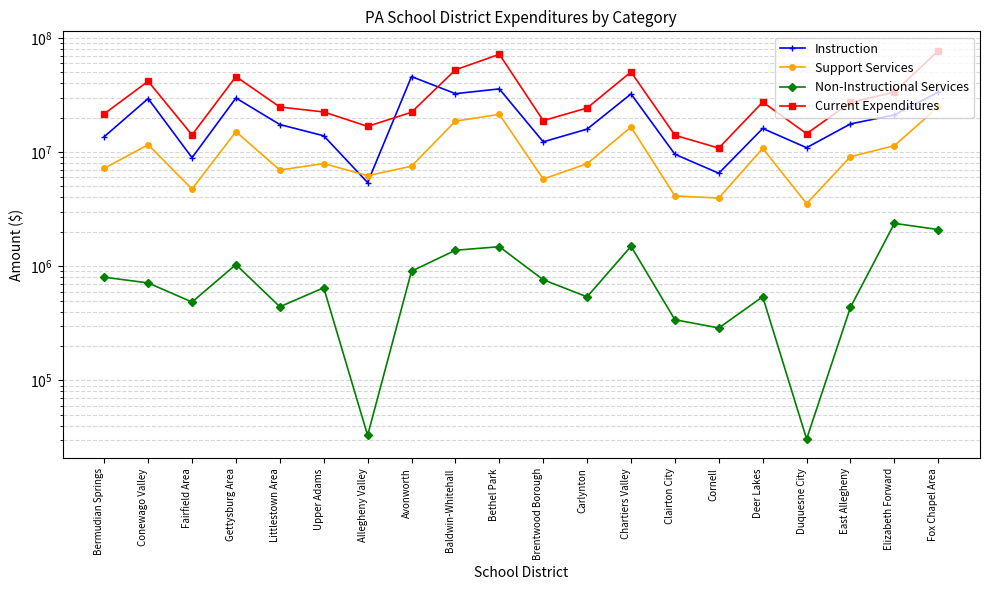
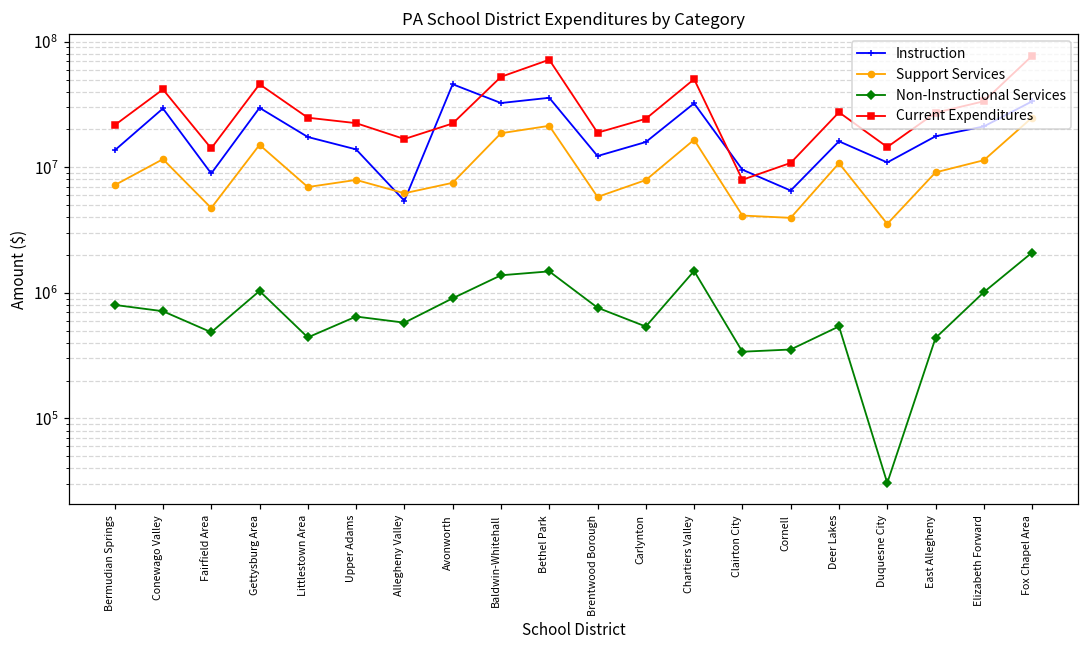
Non-Instructional Services, Allegheny Valley: 33000 -> 600000
Current Expenditures, Clairton City: 14000000 -> 8000000
Non-Instructional Services, Cornell: 290000 -> 350000
Non-Instructional Services, Elizabeth Forward: 2400000 -> 1000000
